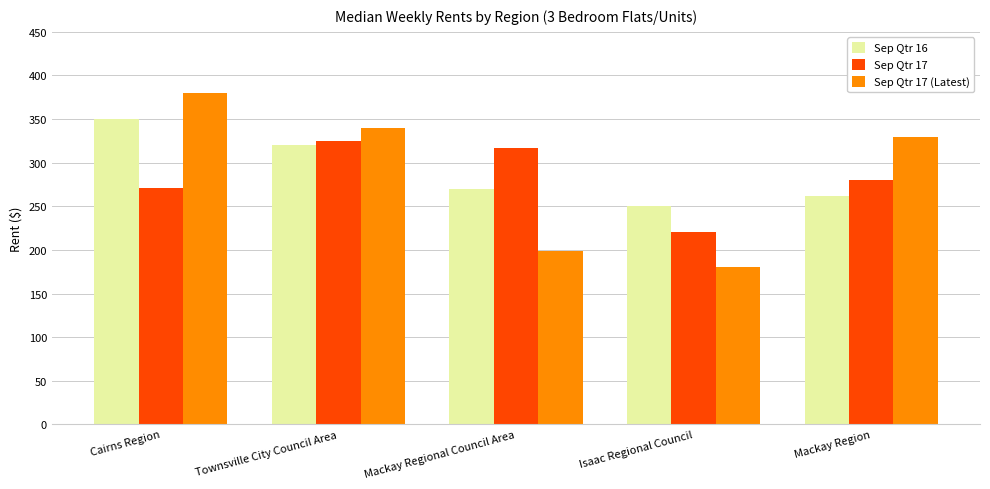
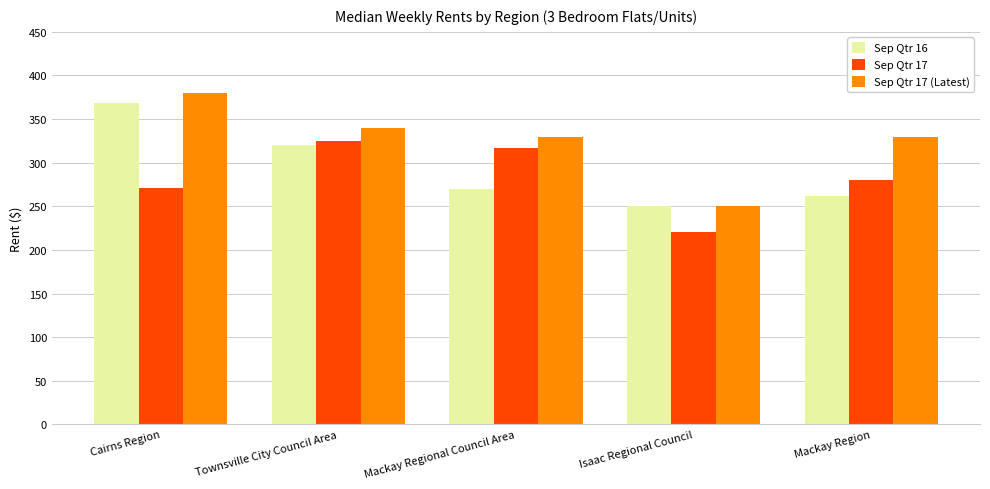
Sep Qtr 16, Cairns Region: 350 -> 370
Sep Qtr 17 (Latest), Mackay Regional Council Area: 200 -> 330
Sep Qtr 17 (Latest), Isaac Regional Council: 180 -> 250
